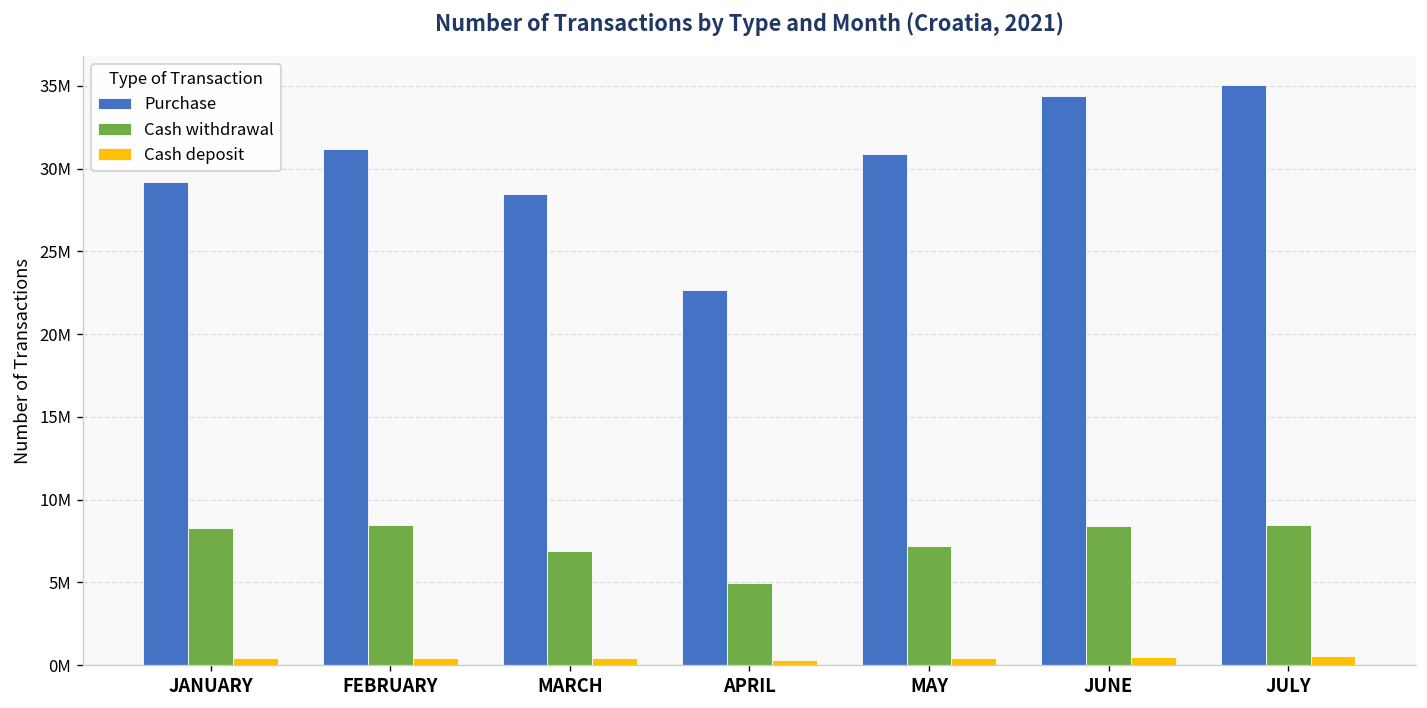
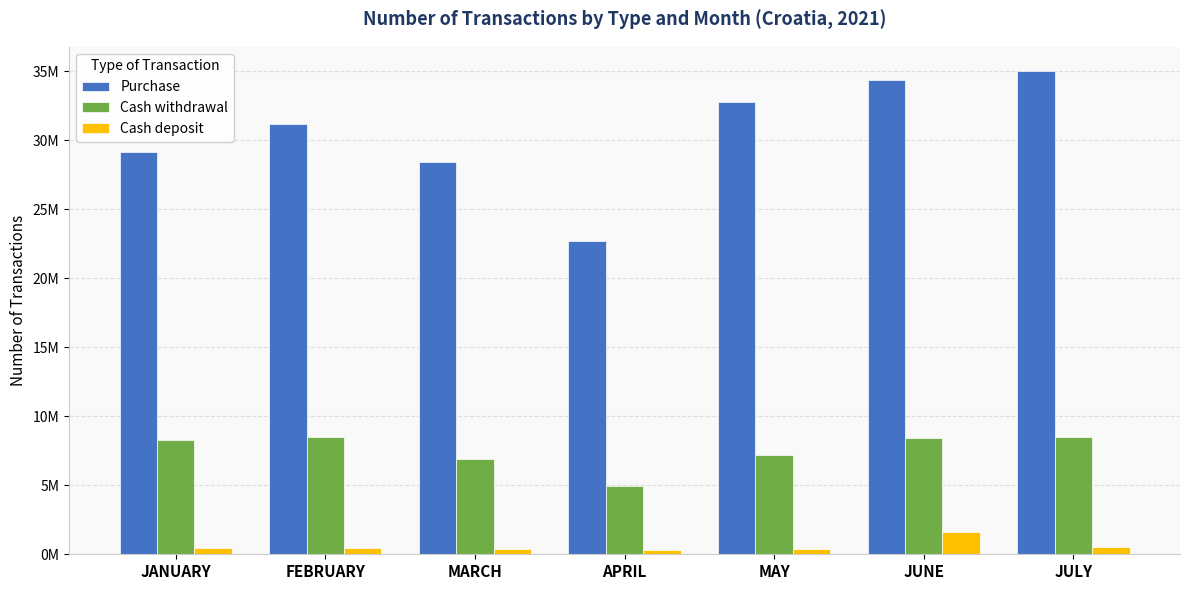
Purchase, MAY: 30900000 -> 32800000
Cash deposit, JUNE: 500000 -> 1600000
